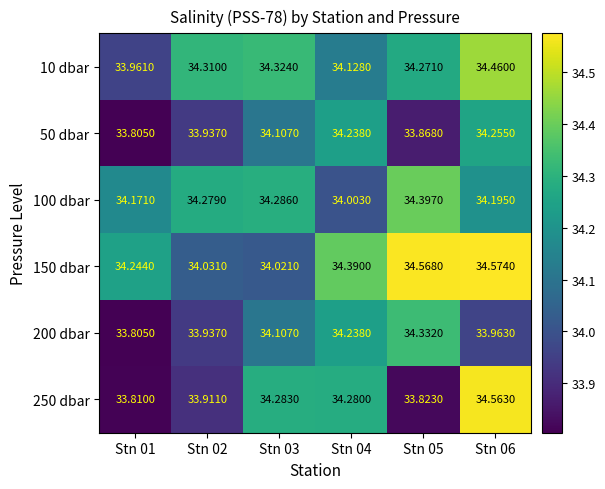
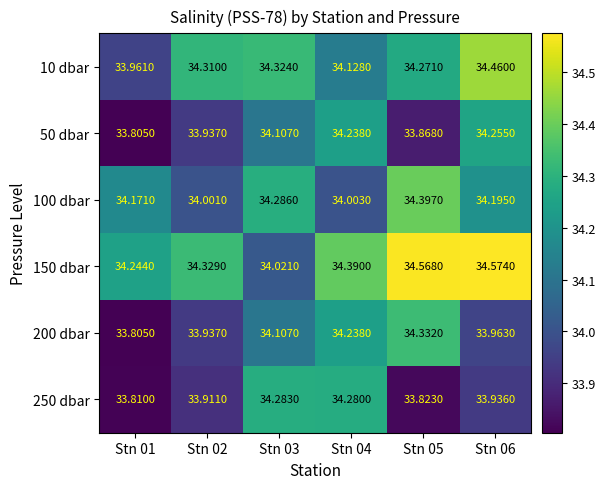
100 dbar, Stn 02: 34.2790 -> 34.0010
150 dbar, Stn 02: 34.0310 -> 34.3290
250 dbar, Stn 06: 34.5630 -> 33.9360
